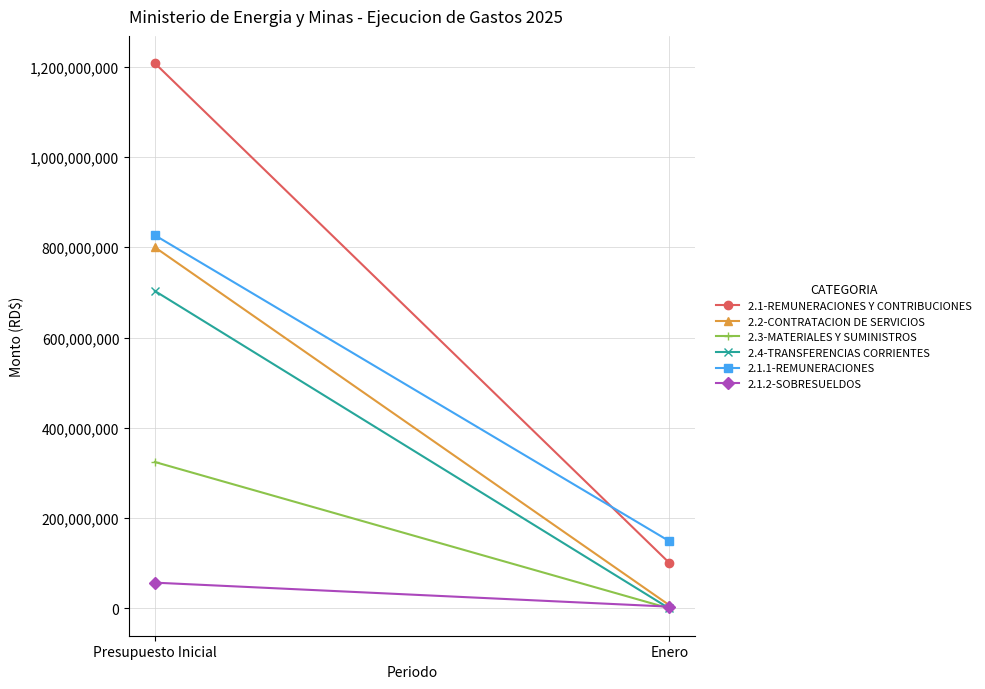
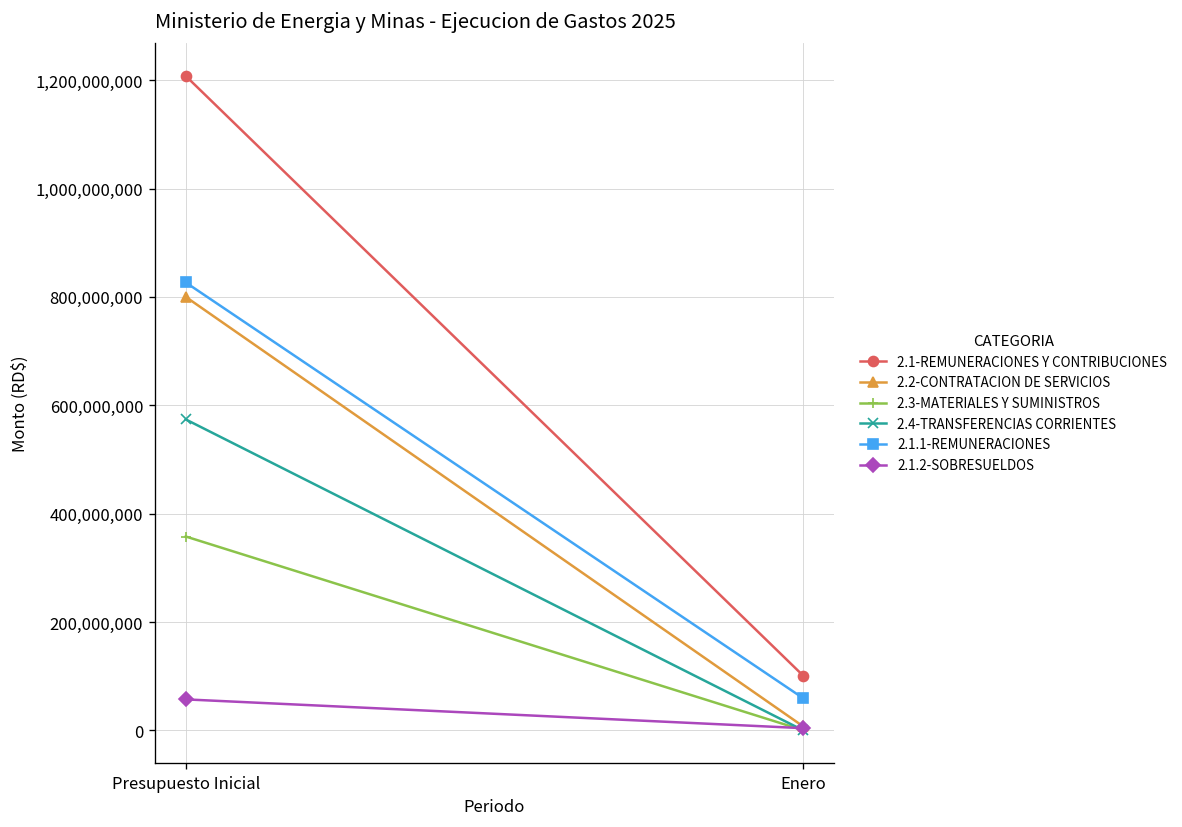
2.3-MATERIALES Y SUMINISTROS, Presupuesto Inicial: 320,000,000 -> 360,000,000
2.4-TRANSFERENCIAS CORRIENTES, Presupuesto Inicial: 700,000,000 -> 570,000,000
2.1.1-REMUNERACIONES, Enero: 150,000,000 -> 60,000,000
